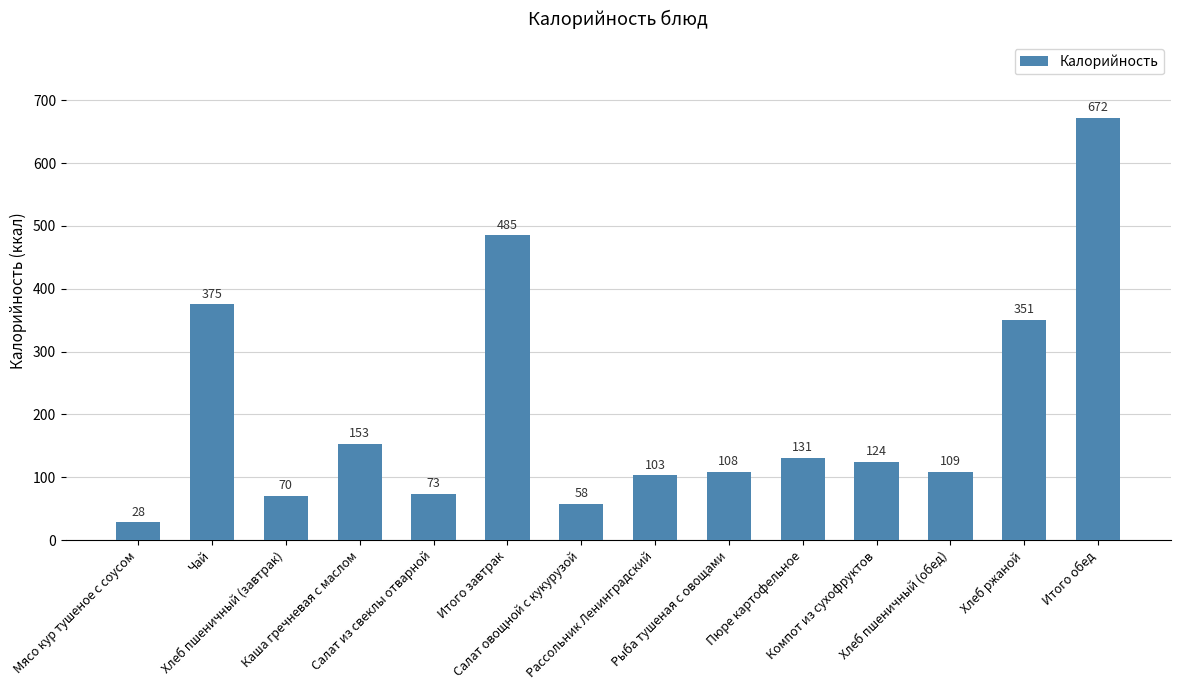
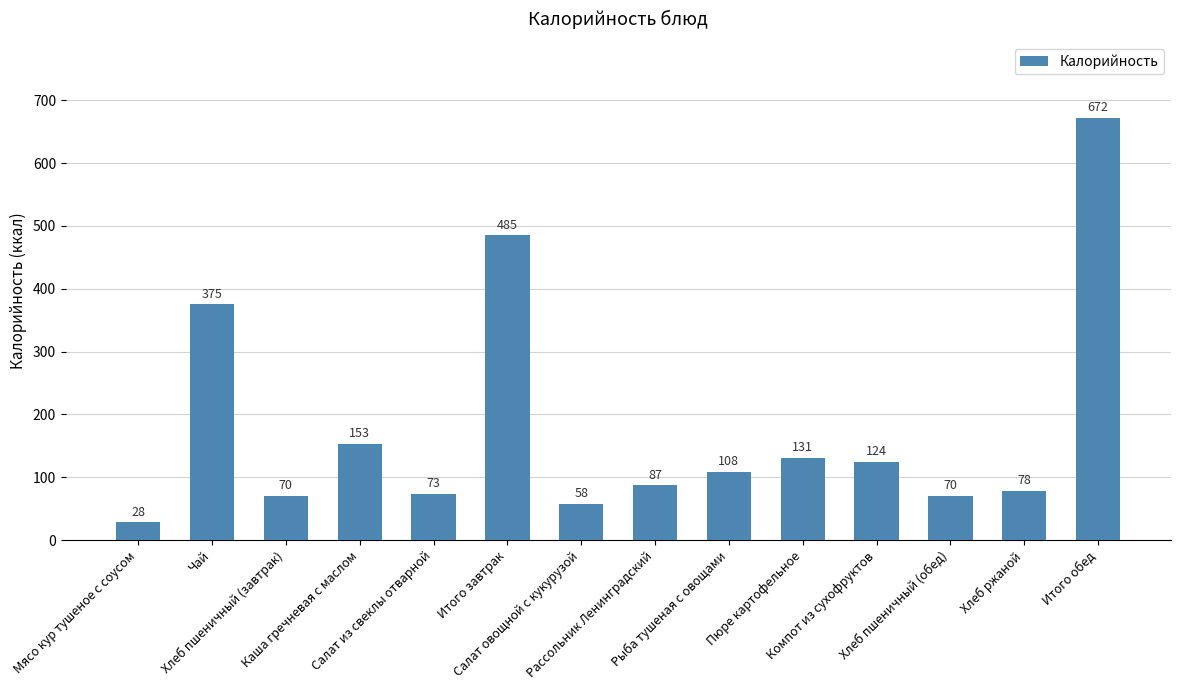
Рассольник Ленинградский: 103 -> 87
Хлеб пшеничный (обед): 109 -> 70
Хлеб ржаной: 351 -> 78
